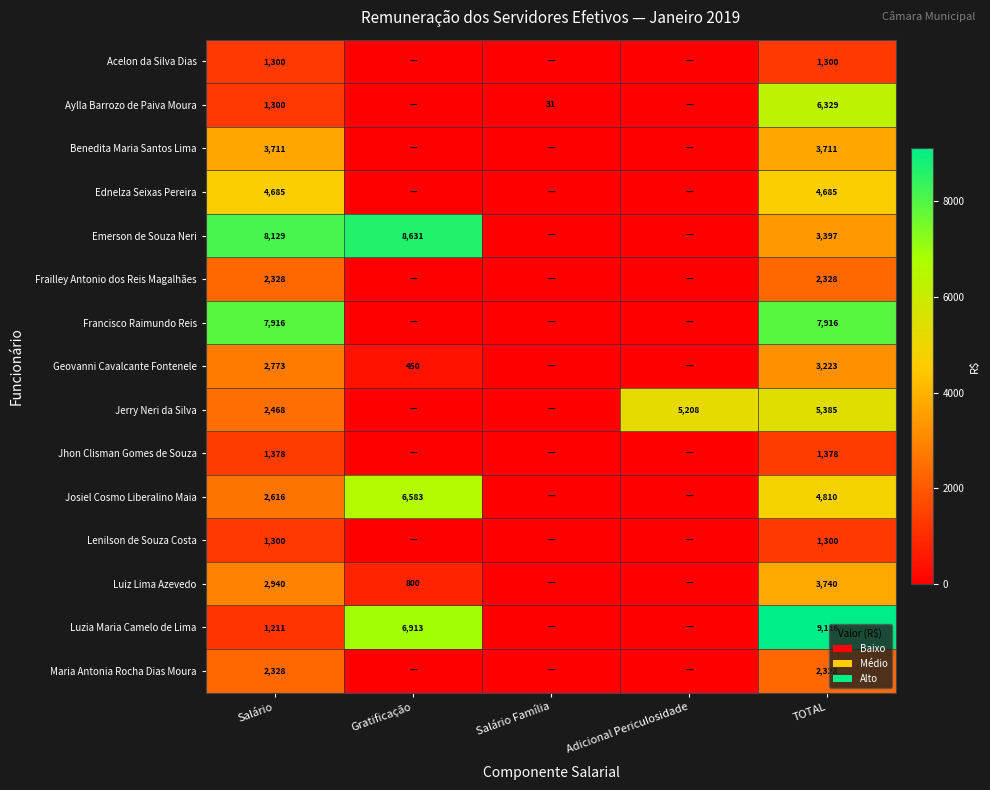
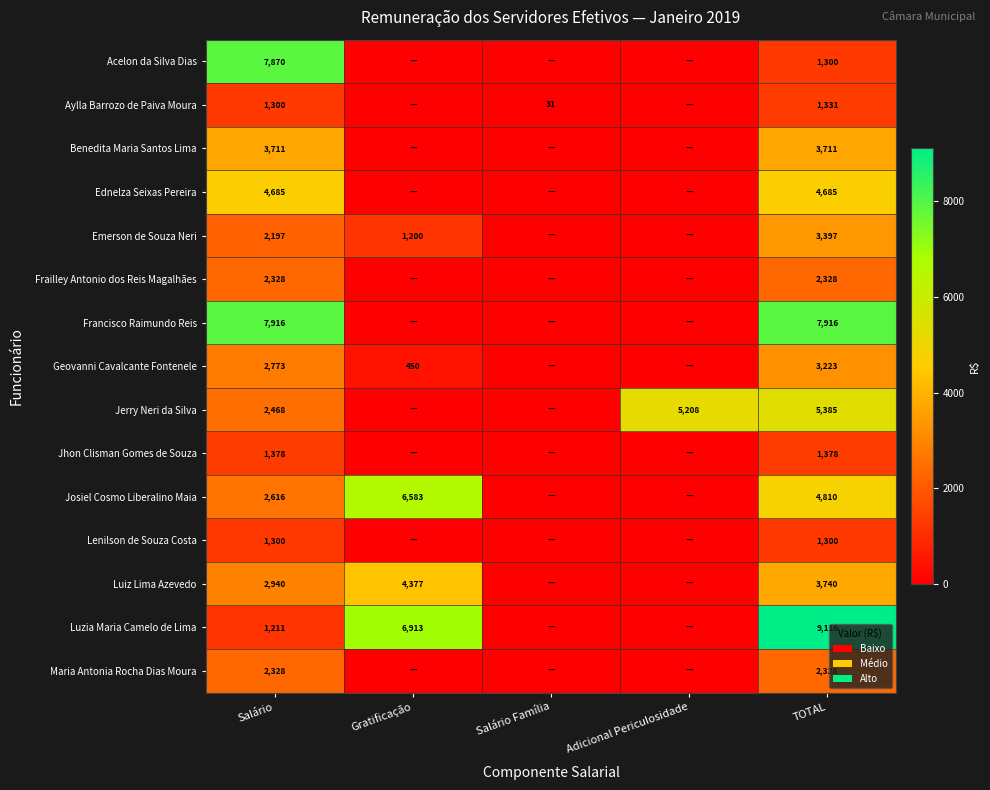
Acelon da Silva Dias, Salário: 1,300 -> 7,870
Aylla Barrozo de Paiva Moura, TOTAL: 6,329 -> 1,331
Emerson de Souza Neri, Salário: 8,129 -> 2,197
Emerson de Souza Neri, Gratificação: 8,631 -> 1,200
Luiz Lima Azevedo, Gratificação: 800 -> 4,377
